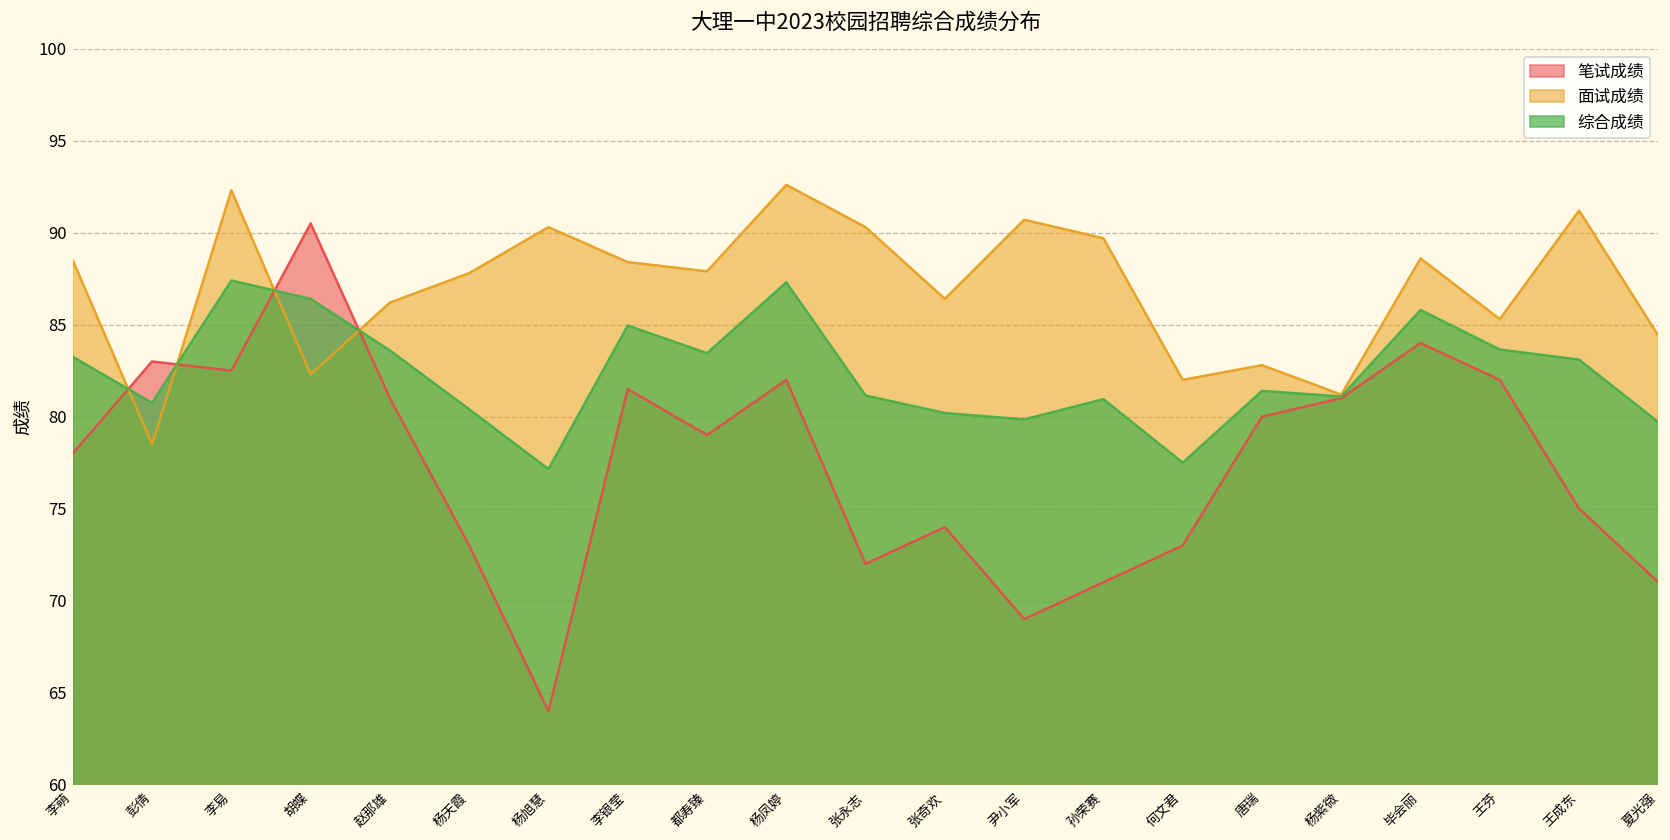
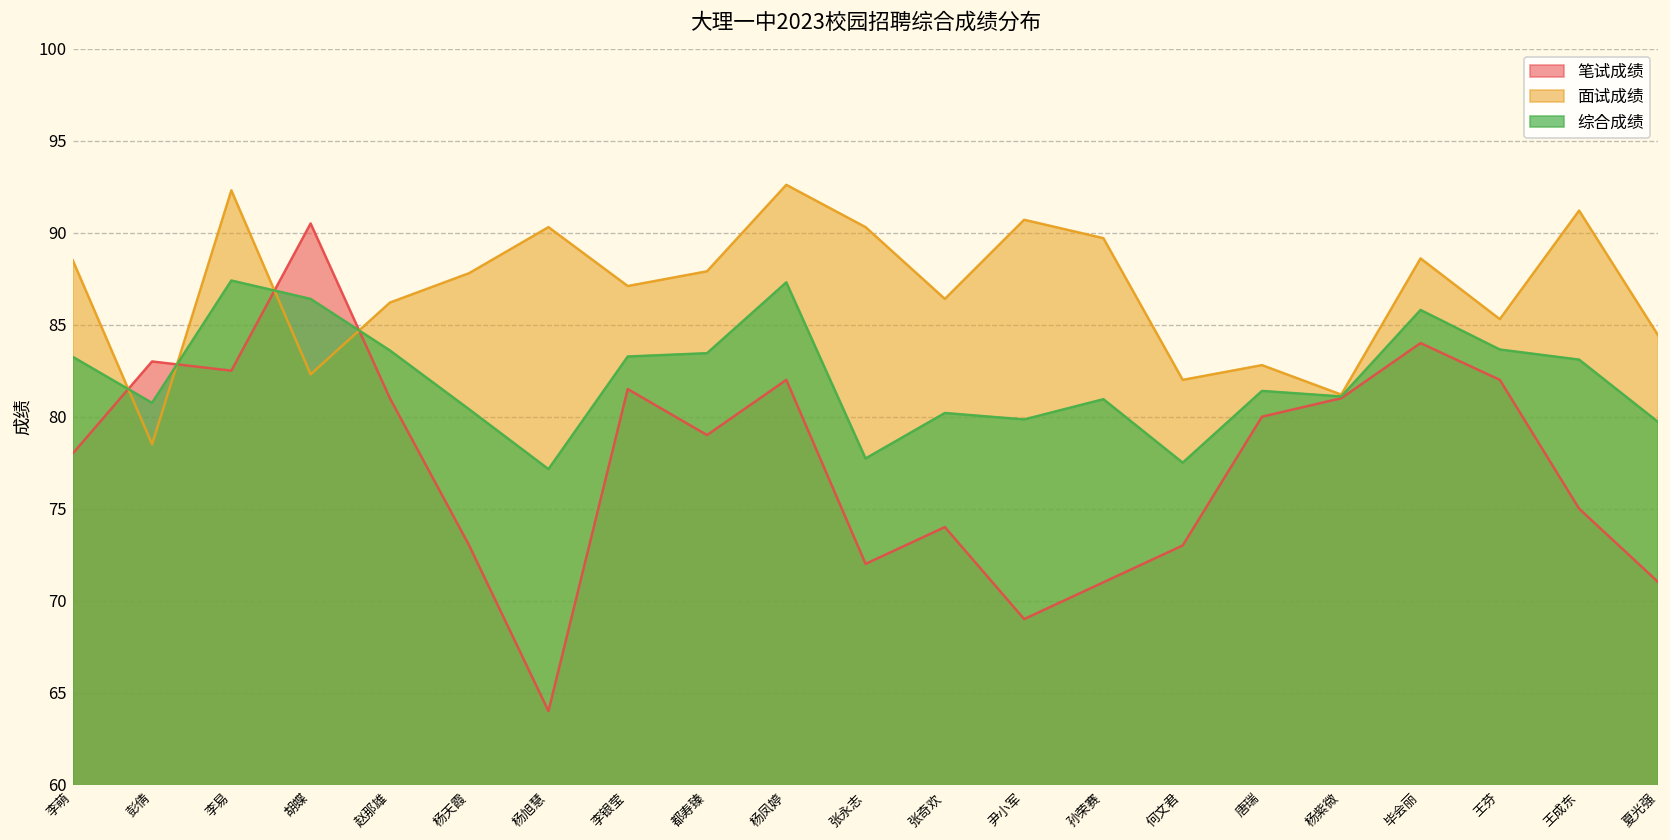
面试成绩, 李银莹: 88.4 -> 87.1
综合成绩, 李银莹: 85.0 -> 83.3
综合成绩, 张永志: 81.2 -> 77.7
